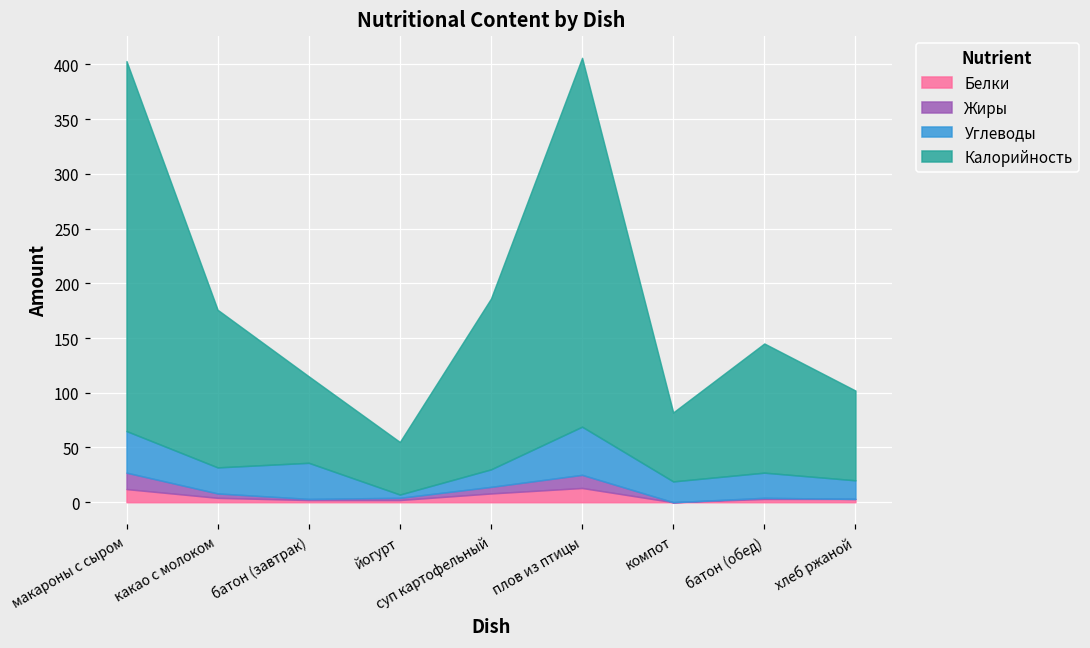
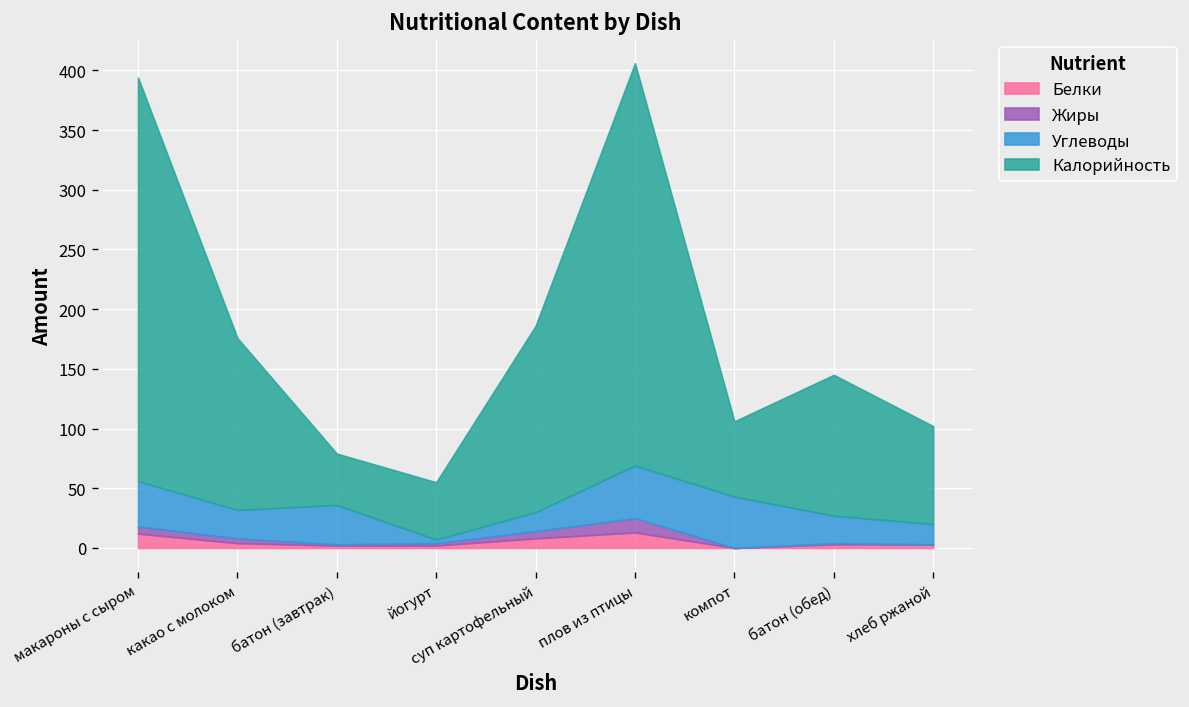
Жиры, макароны с сыром: 20 -> 10
Калорийность, батон (завтрак): 80 -> 40
Углеводы, компот: 20 -> 40
